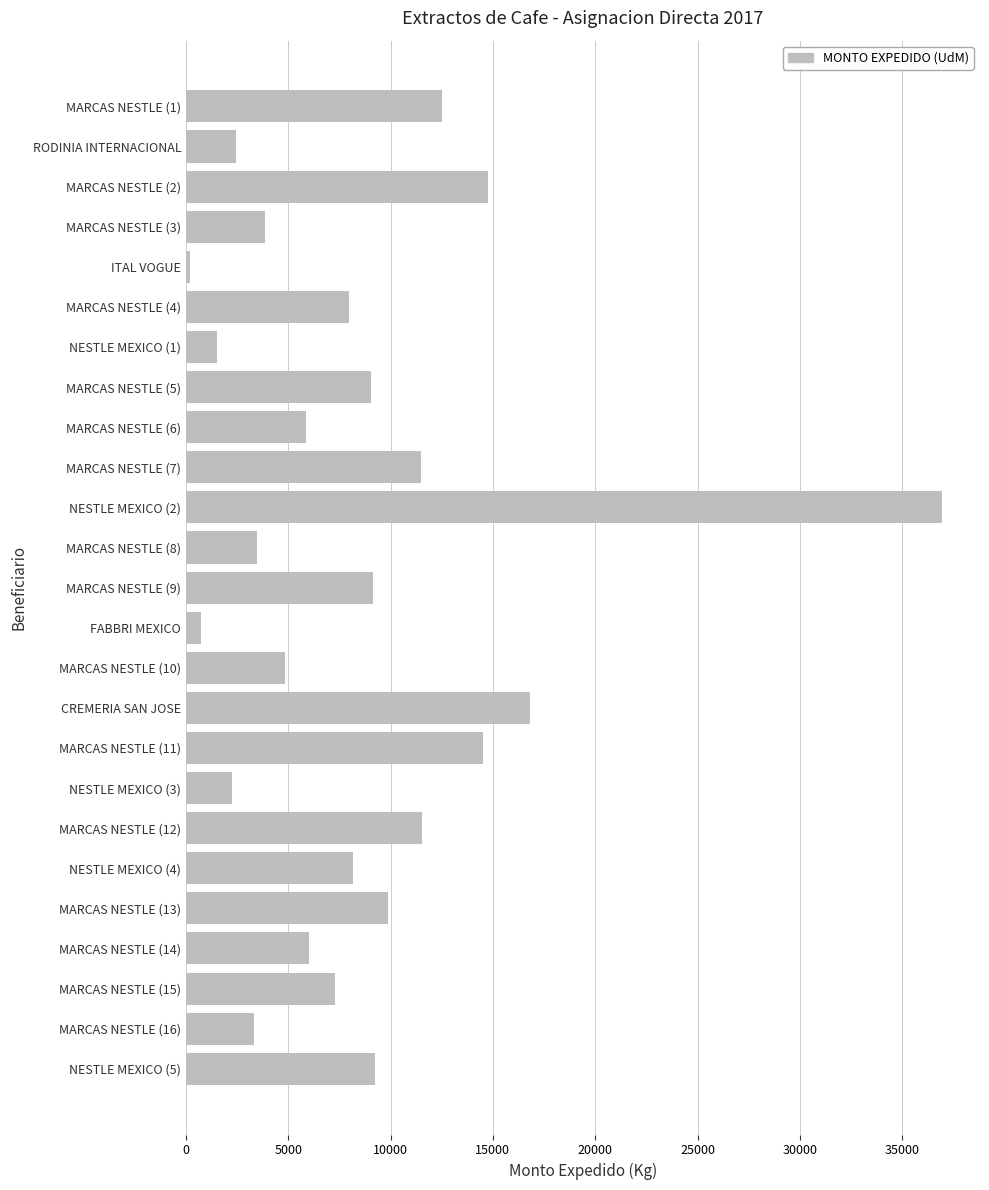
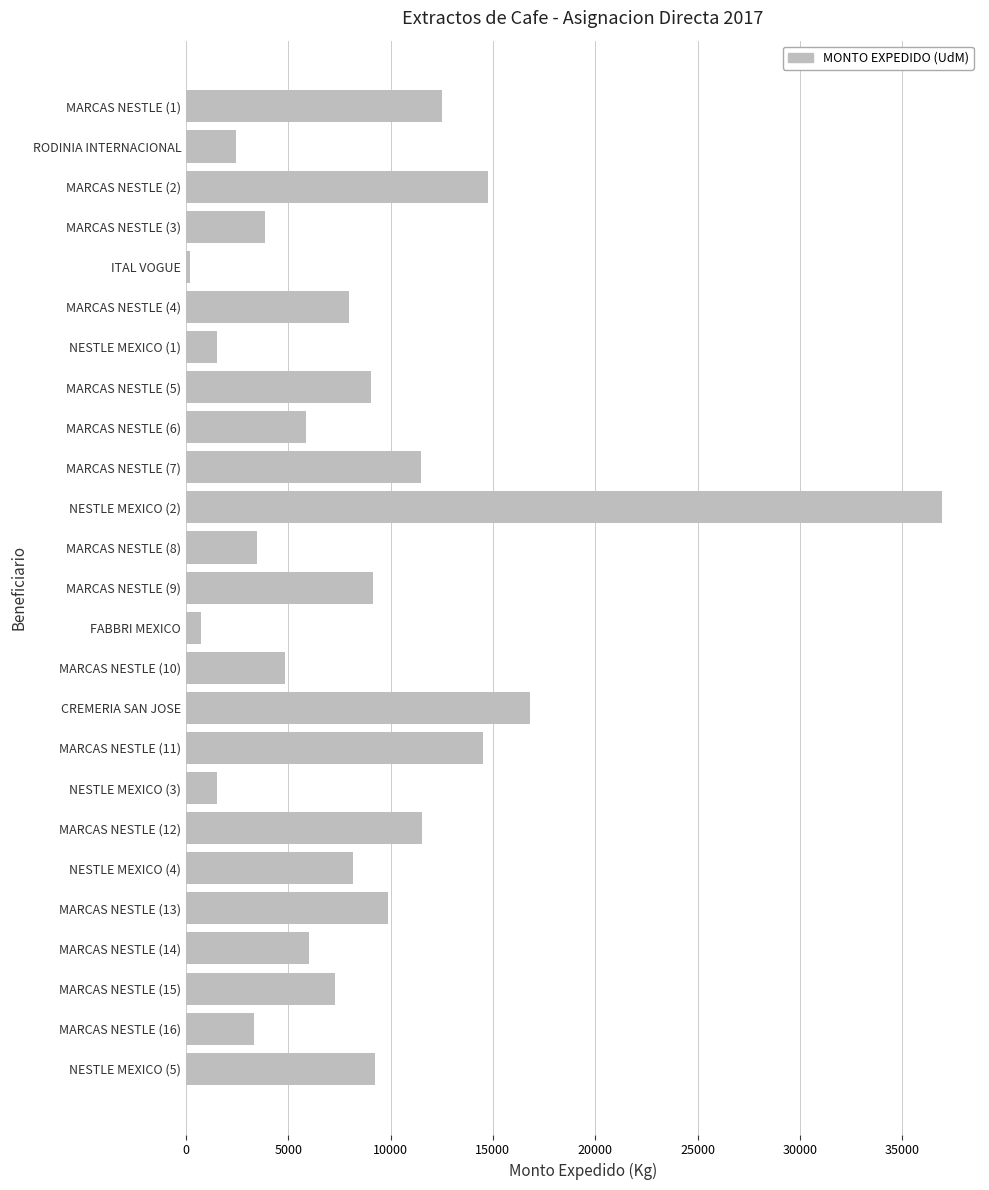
NESTLE MEXICO (3): 2300 -> 1500
